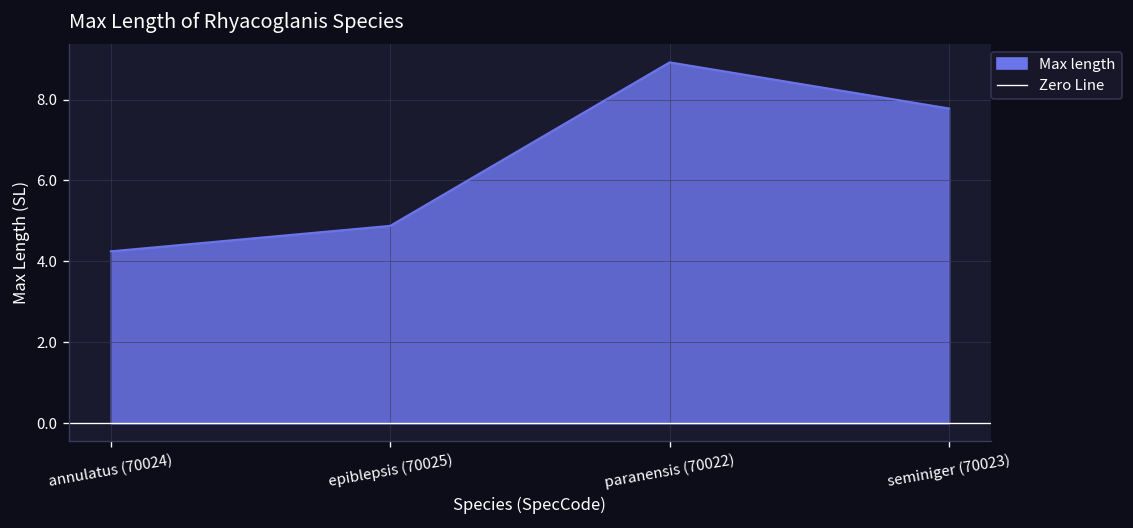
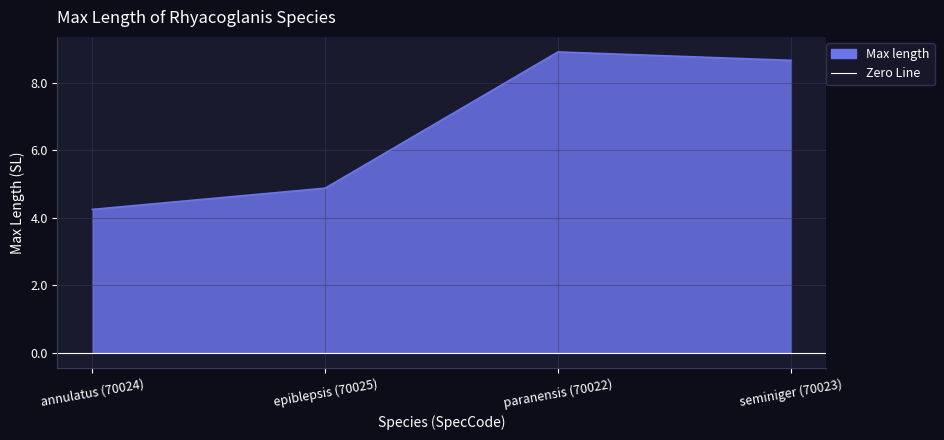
seminiger (70023): 7.8 -> 8.7
